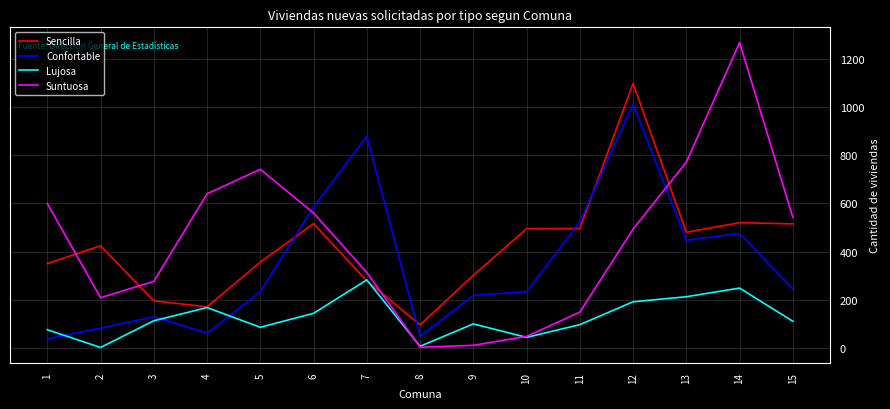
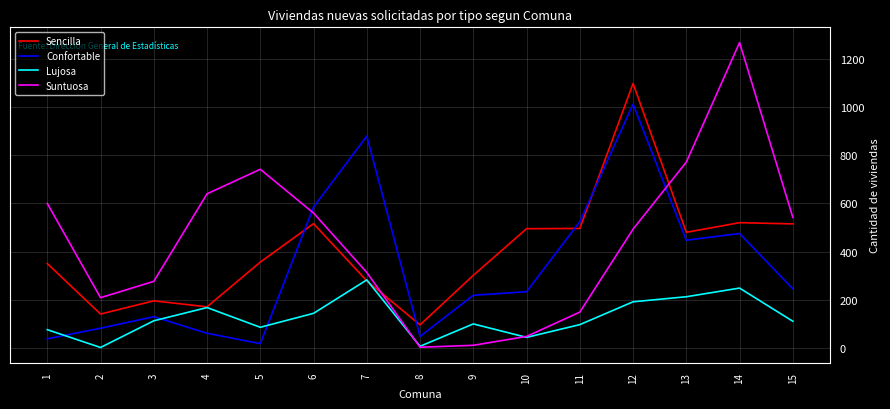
Sencilla, 2: 420 -> 140
Confortable, 5: 230 -> 20
